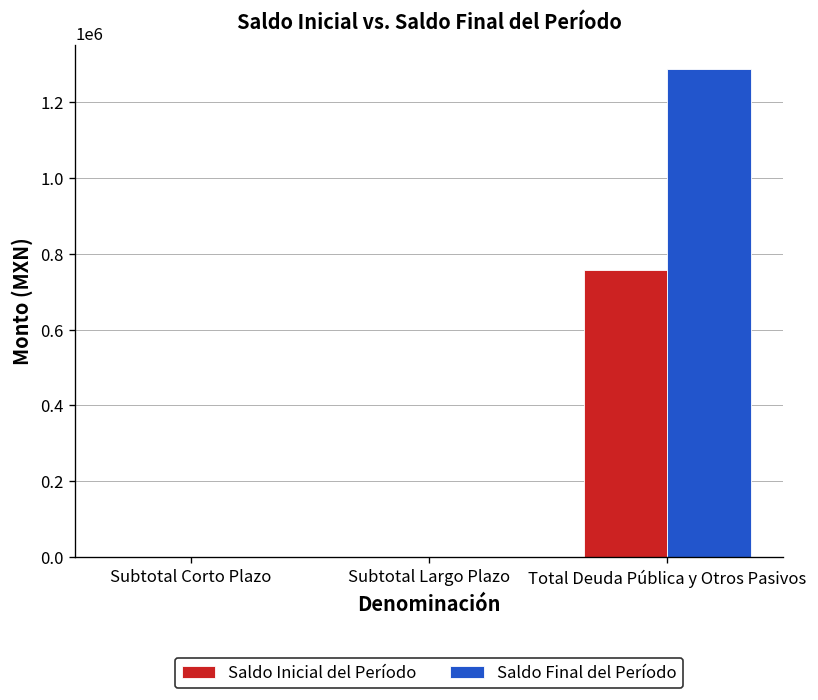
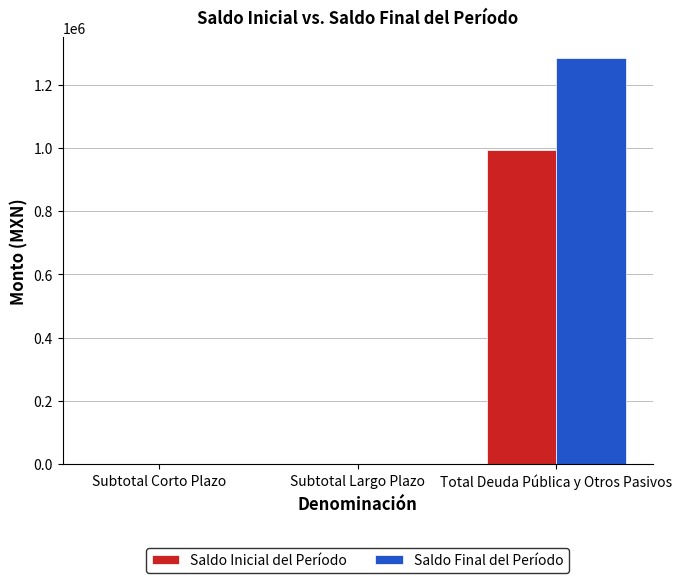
Saldo Inicial del Período, Total Deuda Pública y Otros Pasivos: 760000 -> 990000
